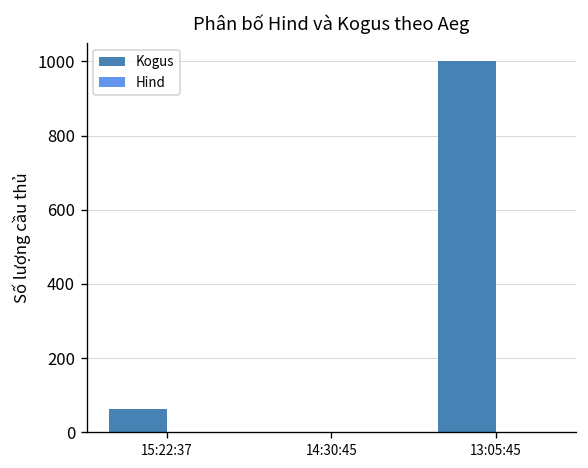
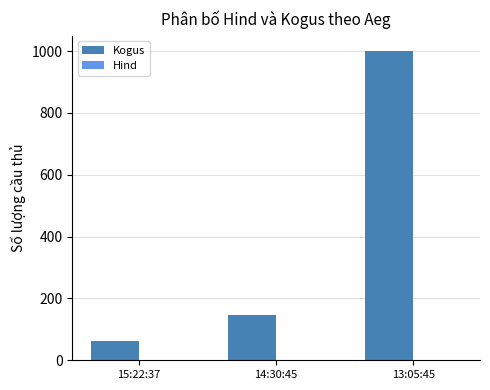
Kogus, 14:30:45: 0 -> 150
